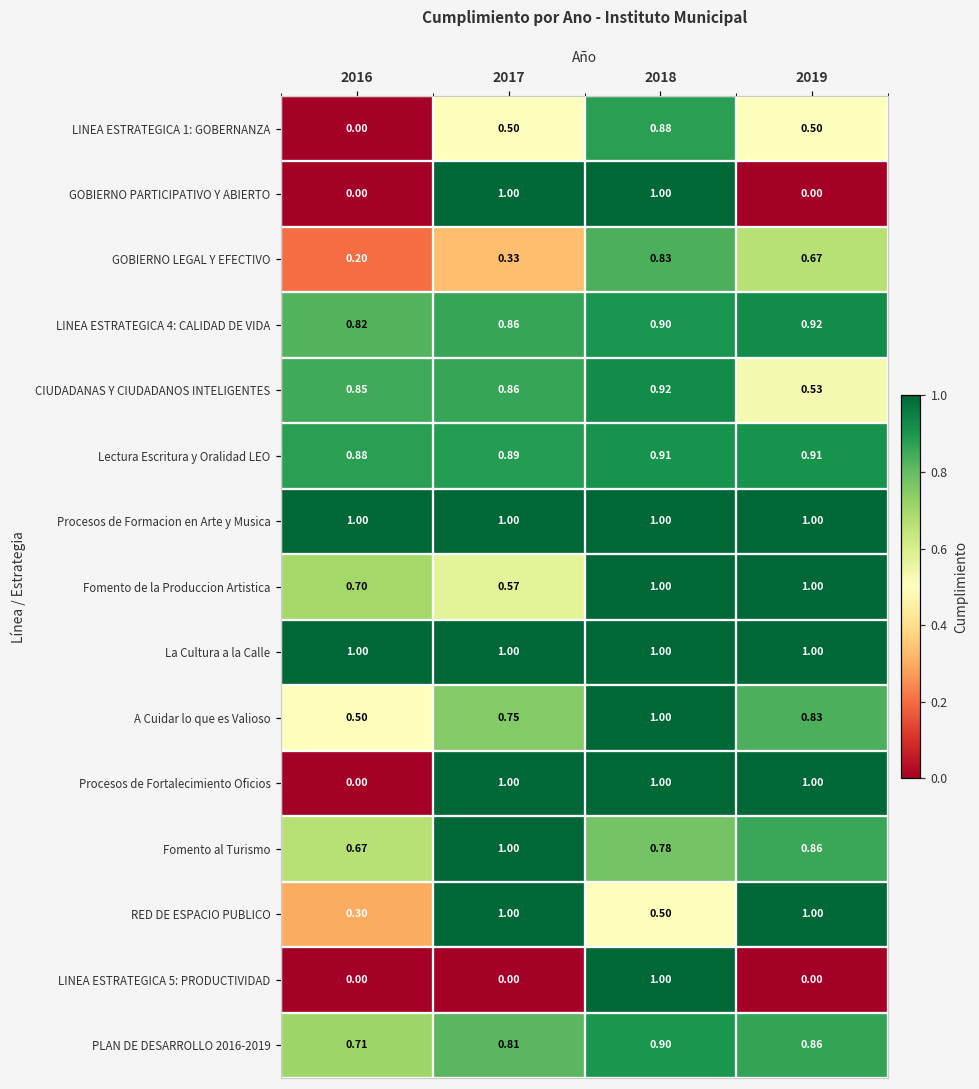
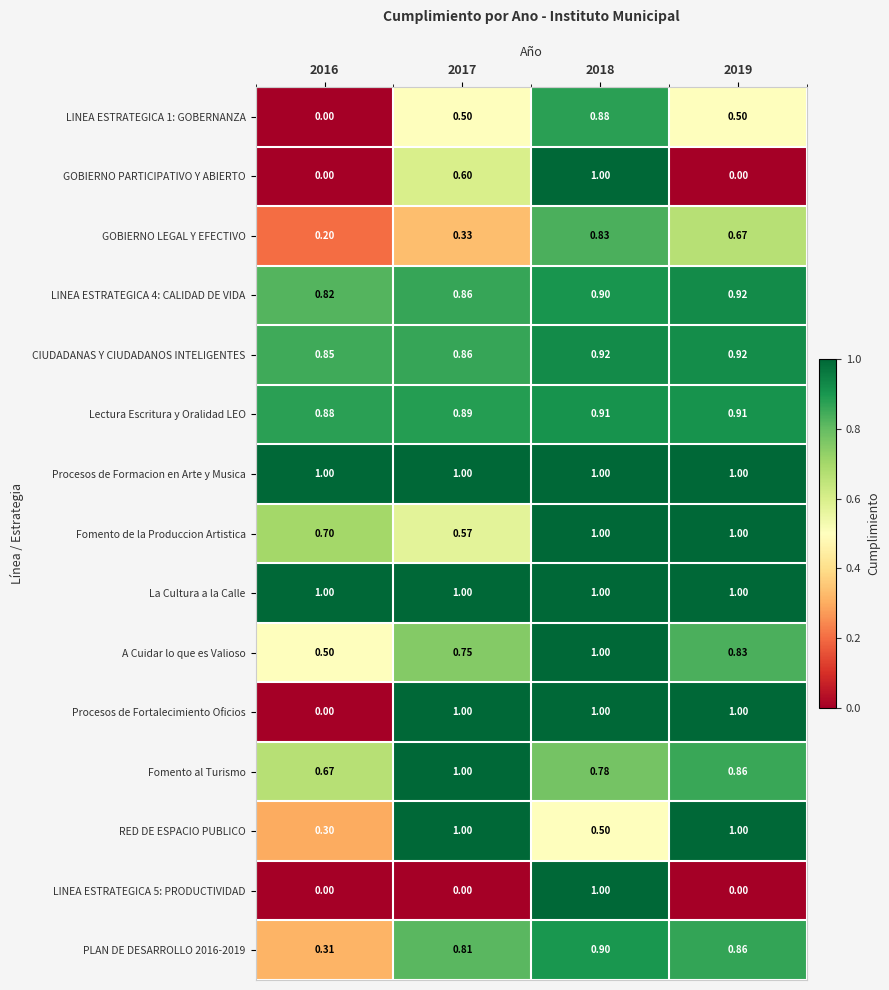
GOBIERNO PARTICIPATIVO Y ABIERTO, 2017: 1.00 -> 0.60
CIUDADANAS Y CIUDADANOS INTELIGENTES, 2019: 0.53 -> 0.92
PLAN DE DESARROLLO 2016-2019, 2016: 0.71 -> 0.31
